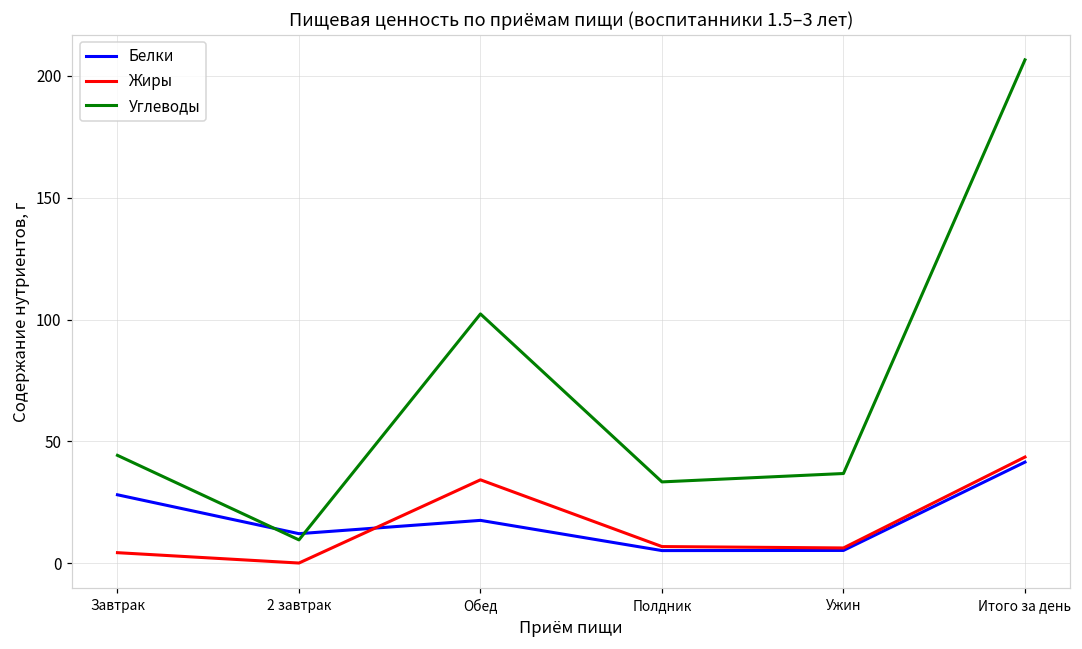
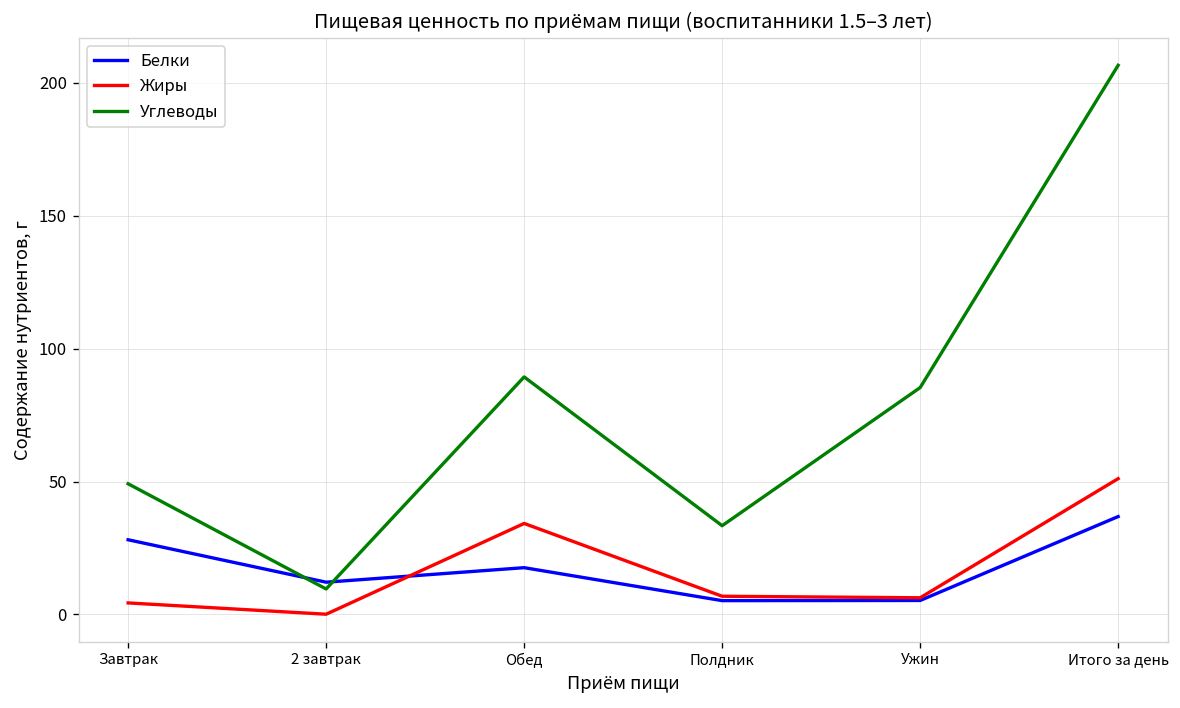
Углеводы, Завтрак: 44 -> 49
Углеводы, Обед: 102 -> 89
Углеводы, Ужин: 37 -> 85
Белки, Итого за день: 42 -> 37
Жиры, Итого за день: 44 -> 51
